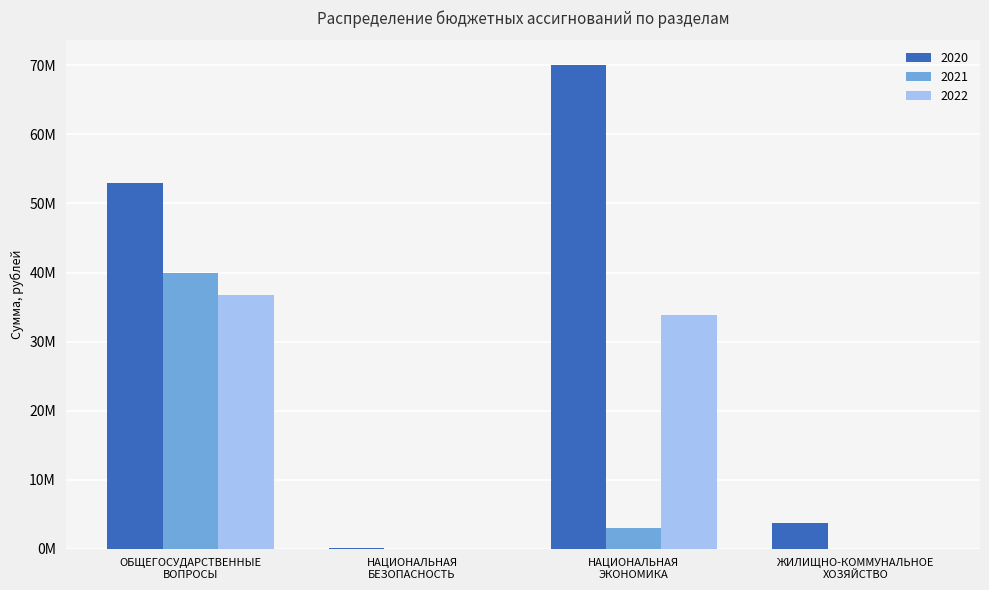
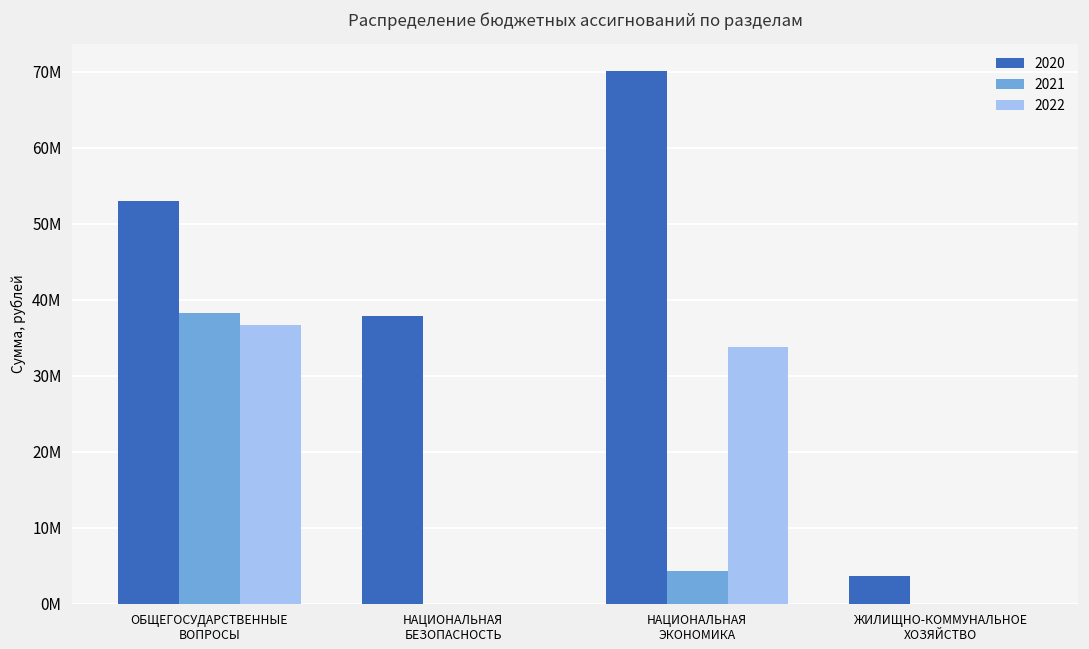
2021, ОБЩЕГОСУДАРСТВЕННЫЕ ВОПРОСЫ: 40000000 -> 38000000
2020, НАЦИОНАЛЬНАЯ БЕЗОПАСНОСТЬ: 0 -> 38000000
2021, НАЦИОНАЛЬНАЯ ЭКОНОМИКА: 3000000 -> 4000000
